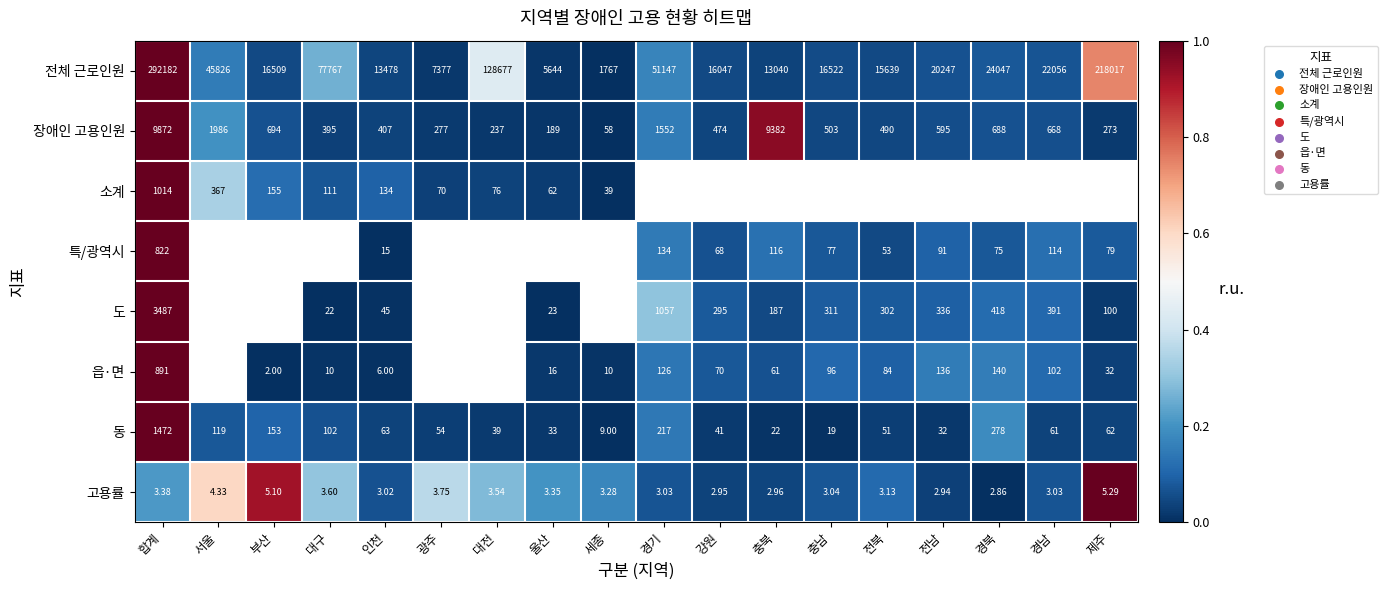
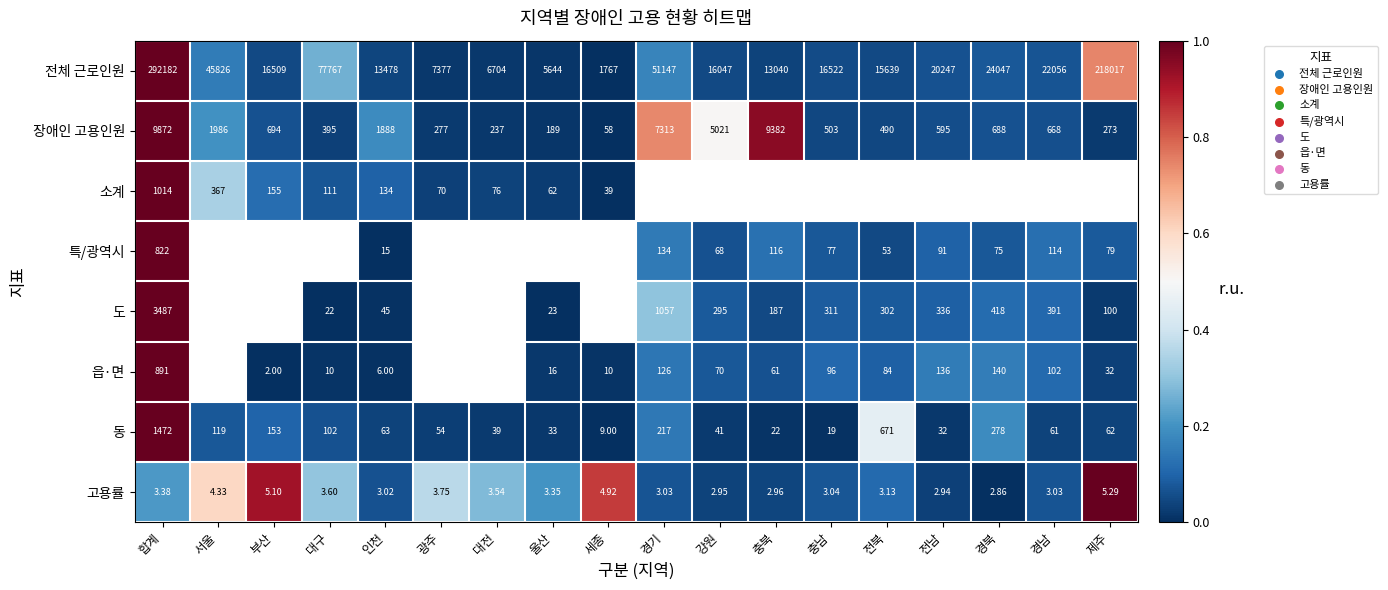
전체 근로인원, 대전: 128677 -> 6704
장애인 고용인원, 인천: 407 -> 1888
장애인 고용인원, 경기: 1552 -> 7313
장애인 고용인원, 강원: 474 -> 5021
동, 전북: 51 -> 671
고용률, 세종: 3.28 -> 4.92
